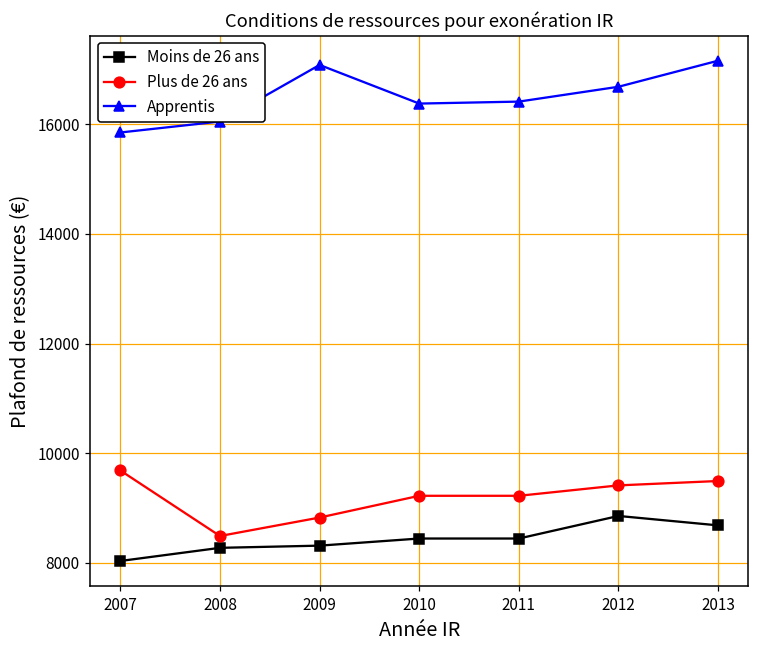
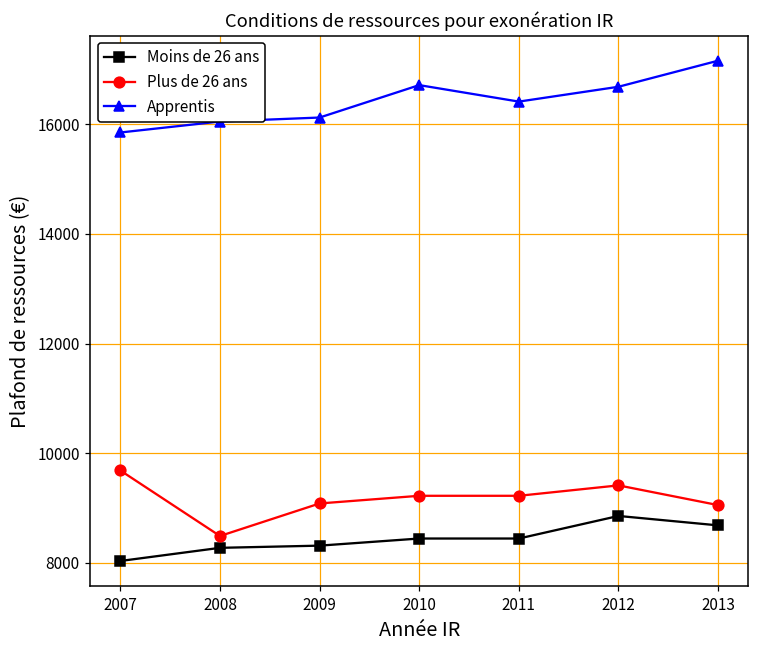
Plus de 26 ans, 2009: 8800 -> 9100
Apprentis, 2009: 17100 -> 16100
Apprentis, 2010: 16400 -> 16700
Plus de 26 ans, 2013: 9500 -> 9100
